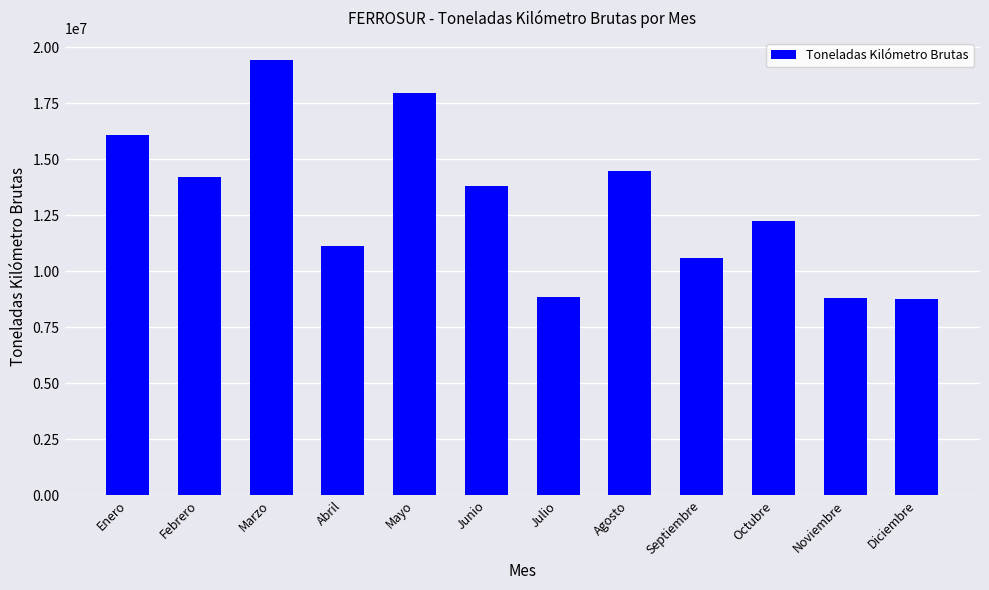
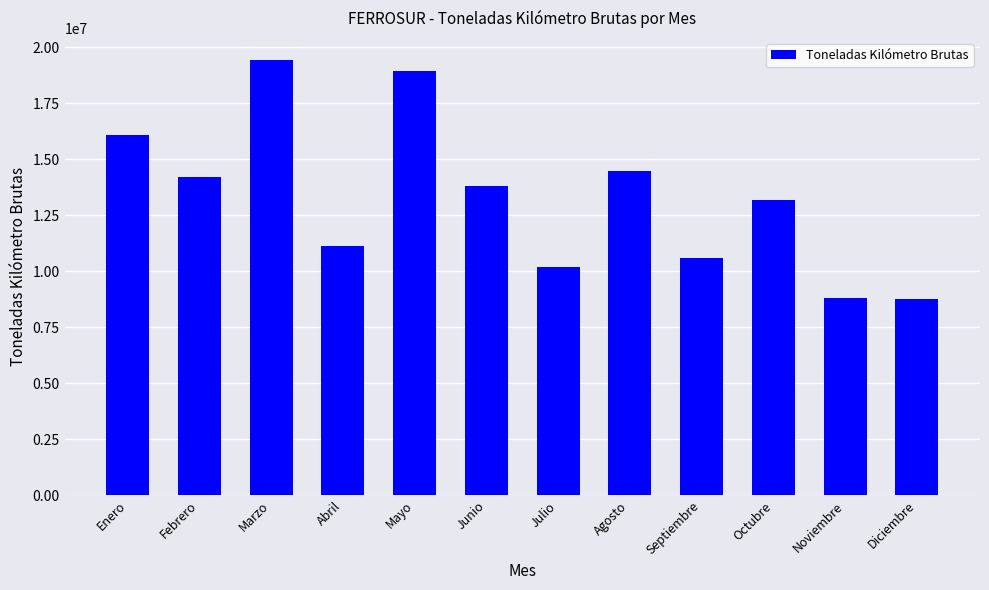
Mayo: 18000000 -> 19000000
Julio: 8900000 -> 10200000
Octubre: 12300000 -> 13200000
